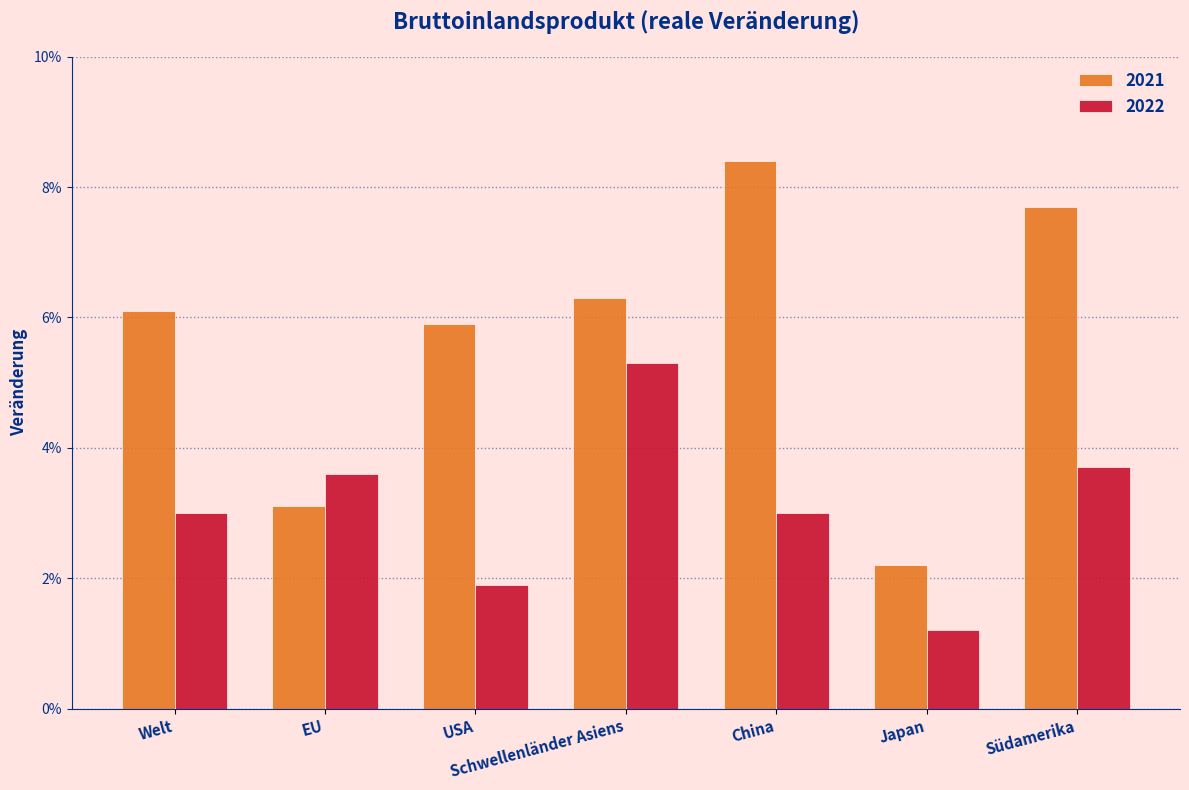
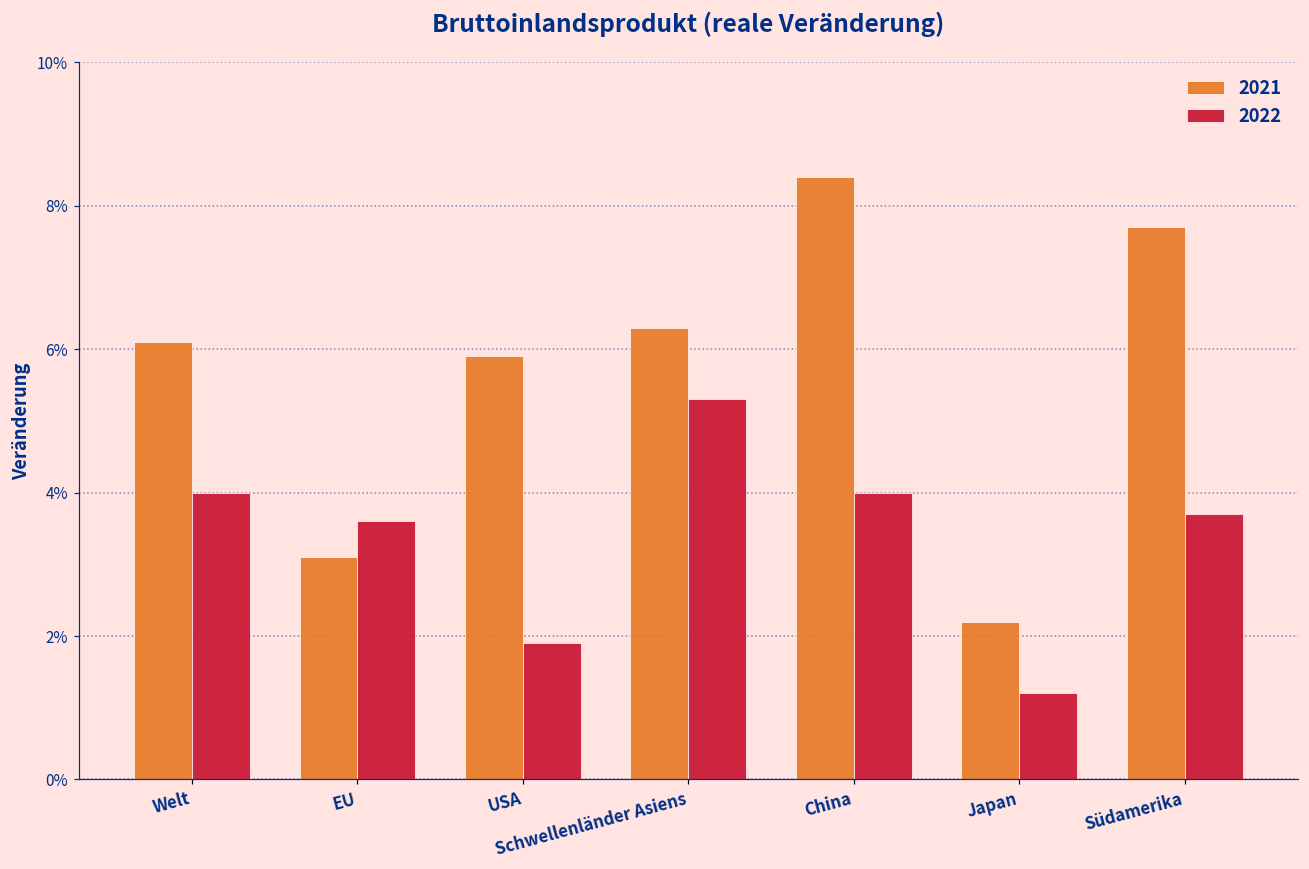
2022, Welt: 3.0% -> 4.0%
2022, China: 3.0% -> 4.0%
